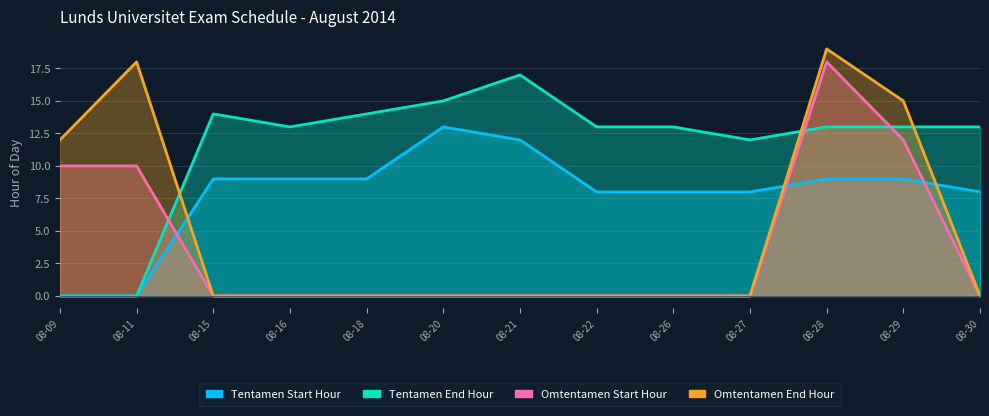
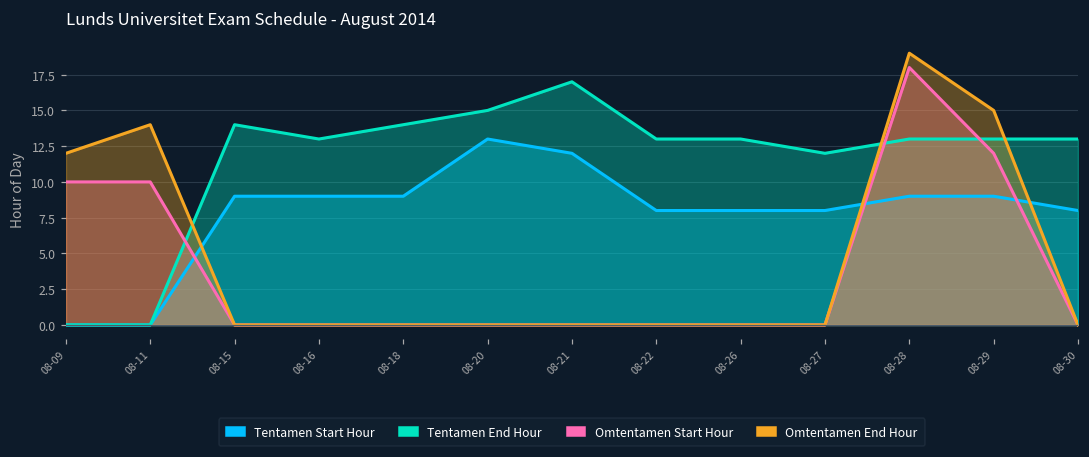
Omtentamen End Hour, 08-11: 18 -> 14
